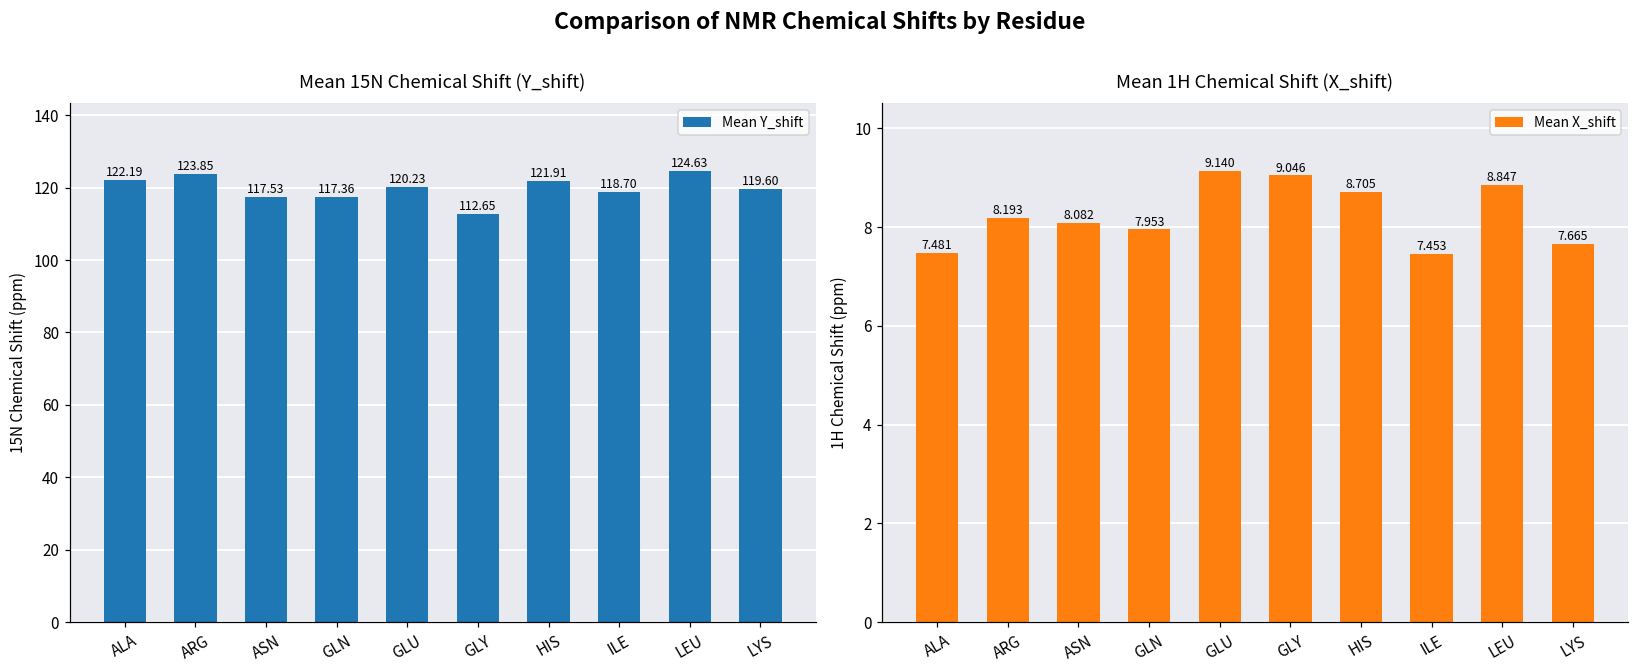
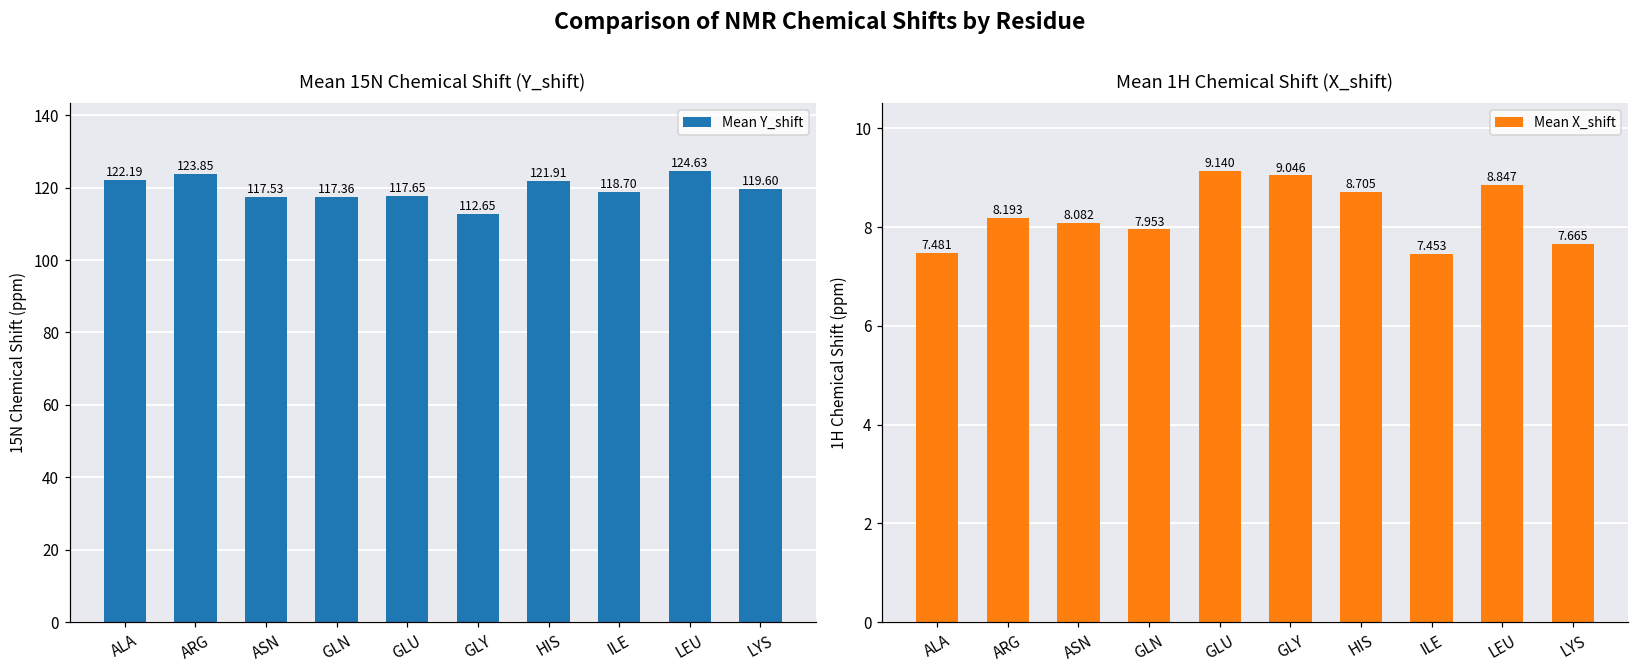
Mean 15N Chemical Shift (Y_shift), GLU: 120.23 -> 117.65
